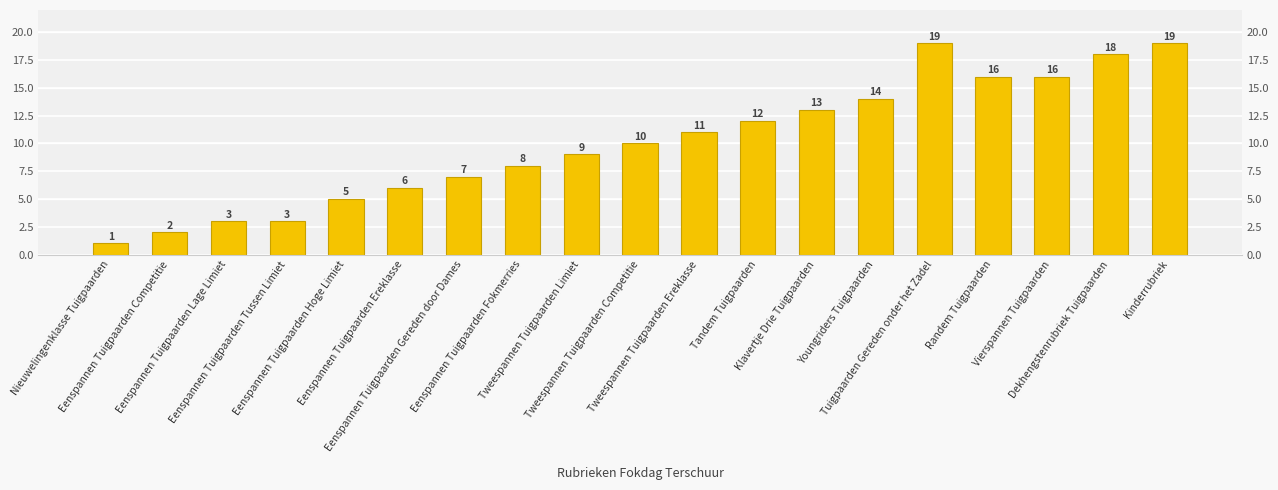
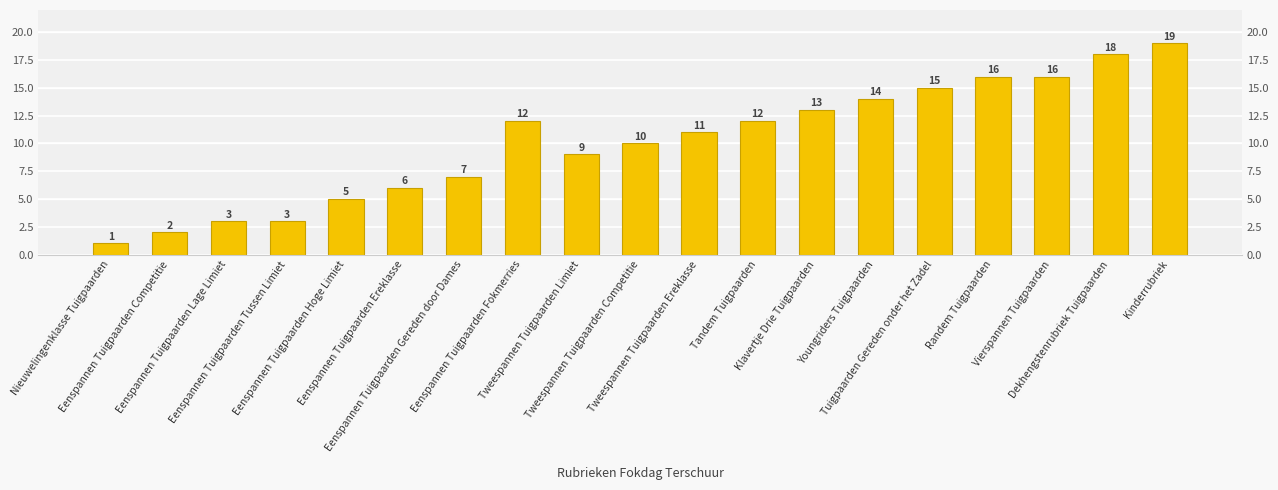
Eenspannen Tuigpaarden Fokmerries: 8 -> 12
Tuigpaarden Gereden onder het Zadel: 19 -> 15
